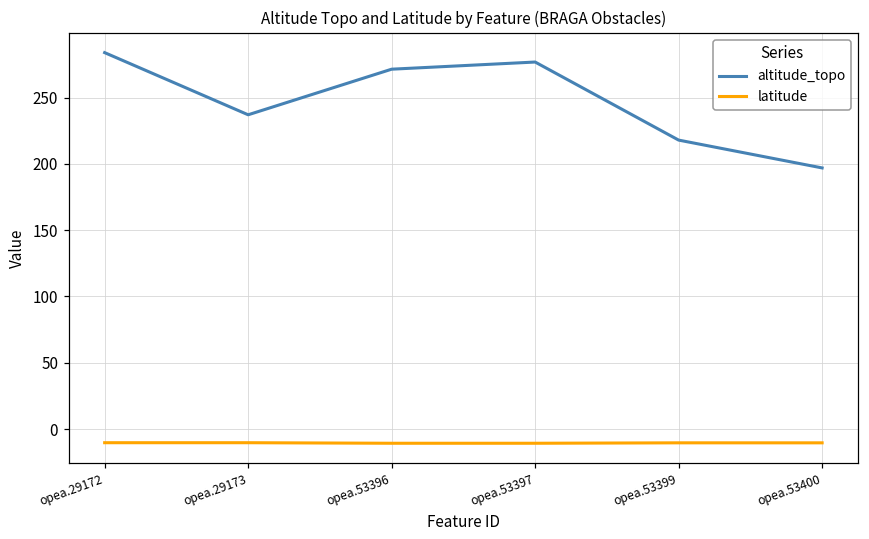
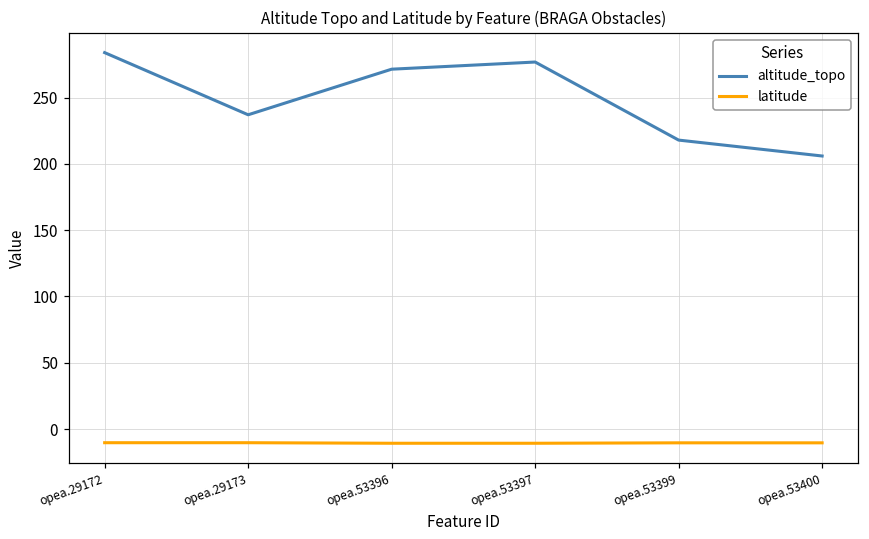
altitude_topo, opea.53400: 197 -> 206
